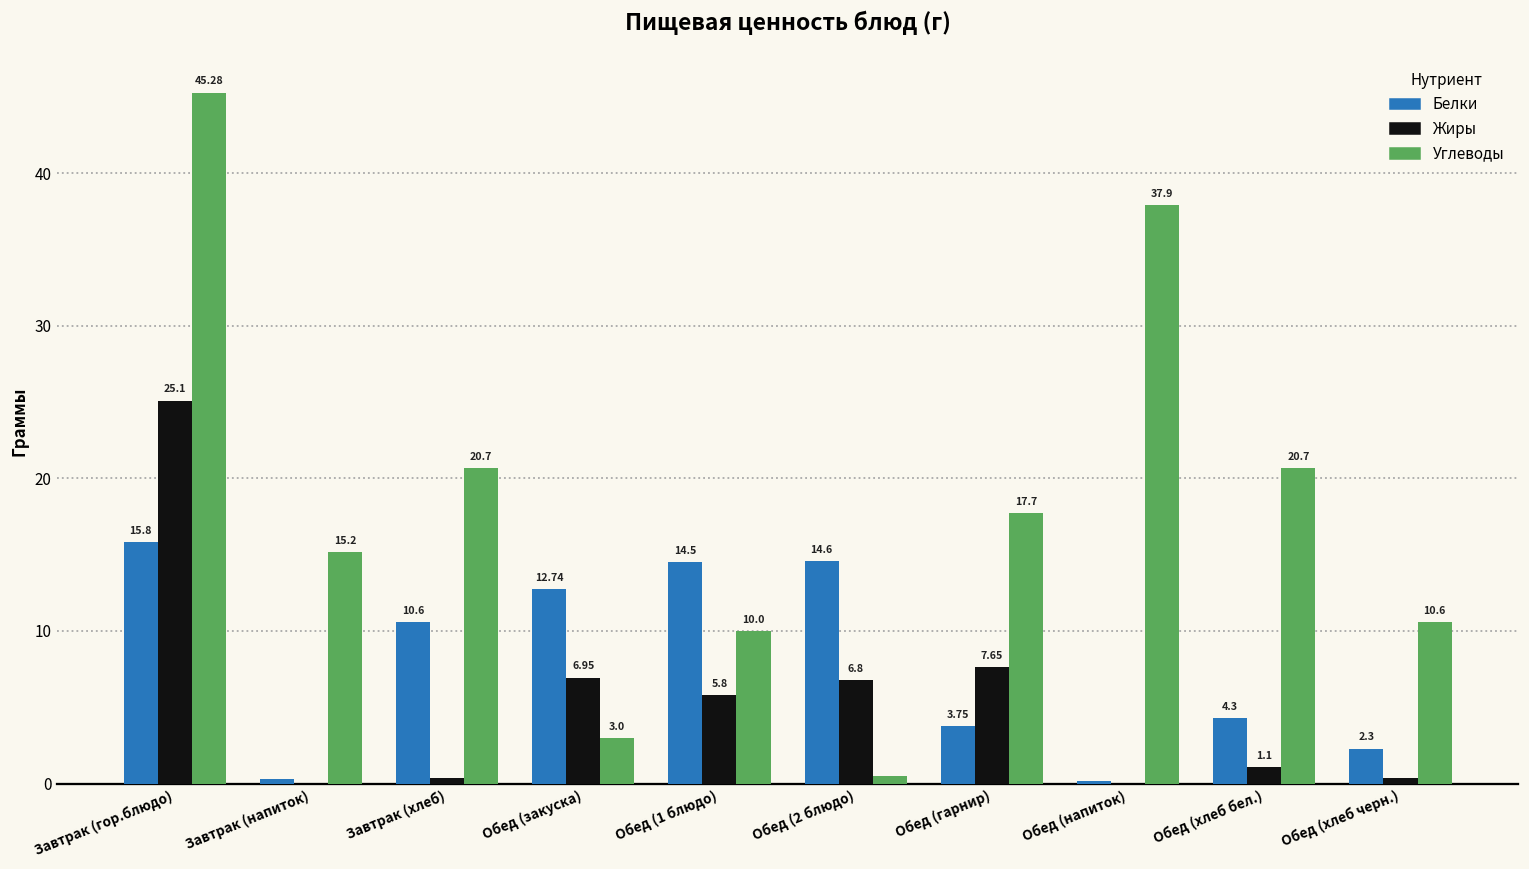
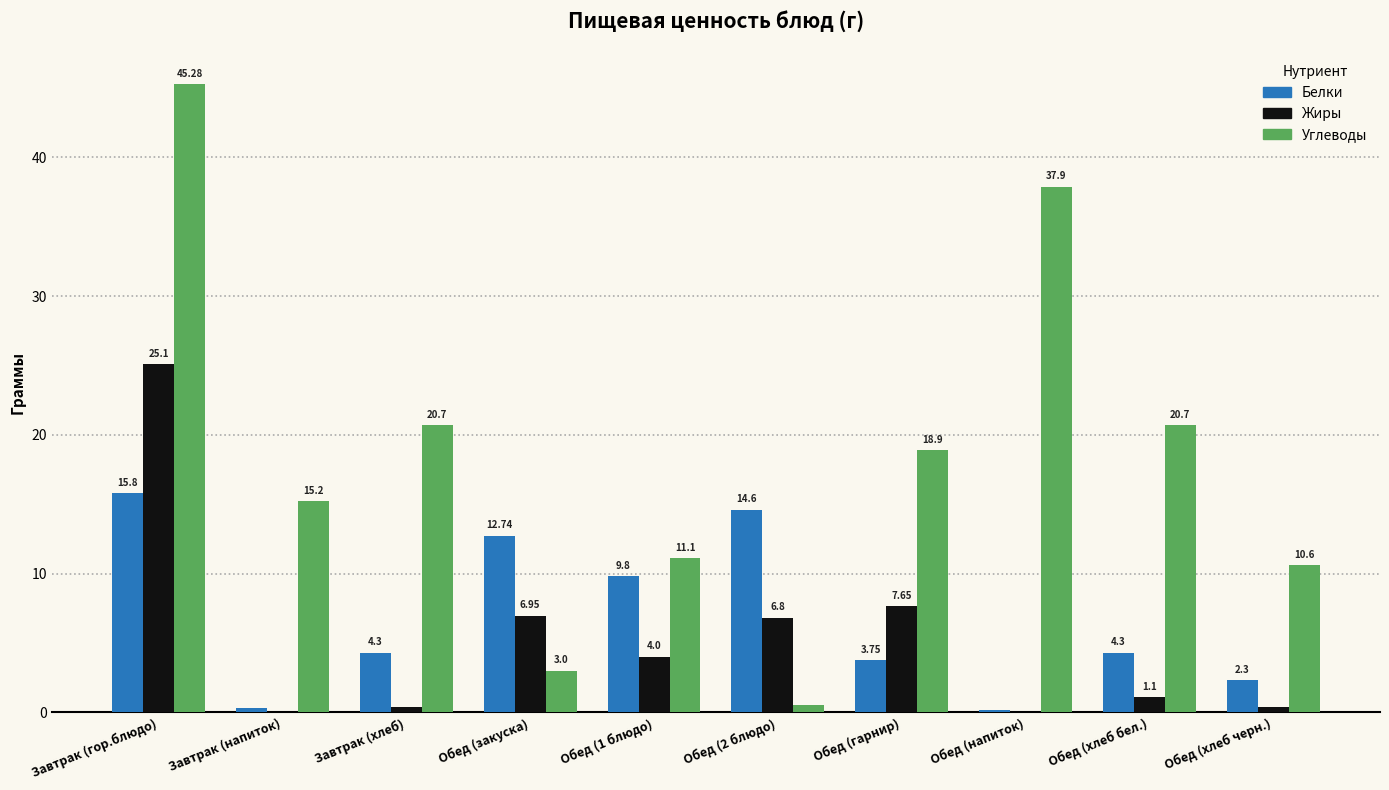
Белки, Завтрак (хлеб): 10.6 -> 4.3
Белки, Обед (1 блюдо): 14.5 -> 9.8
Жиры, Обед (1 блюдо): 5.8 -> 4.0
Углеводы, Обед (1 блюдо): 10.0 -> 11.1
Углеводы, Обед (гарнир): 17.7 -> 18.9
